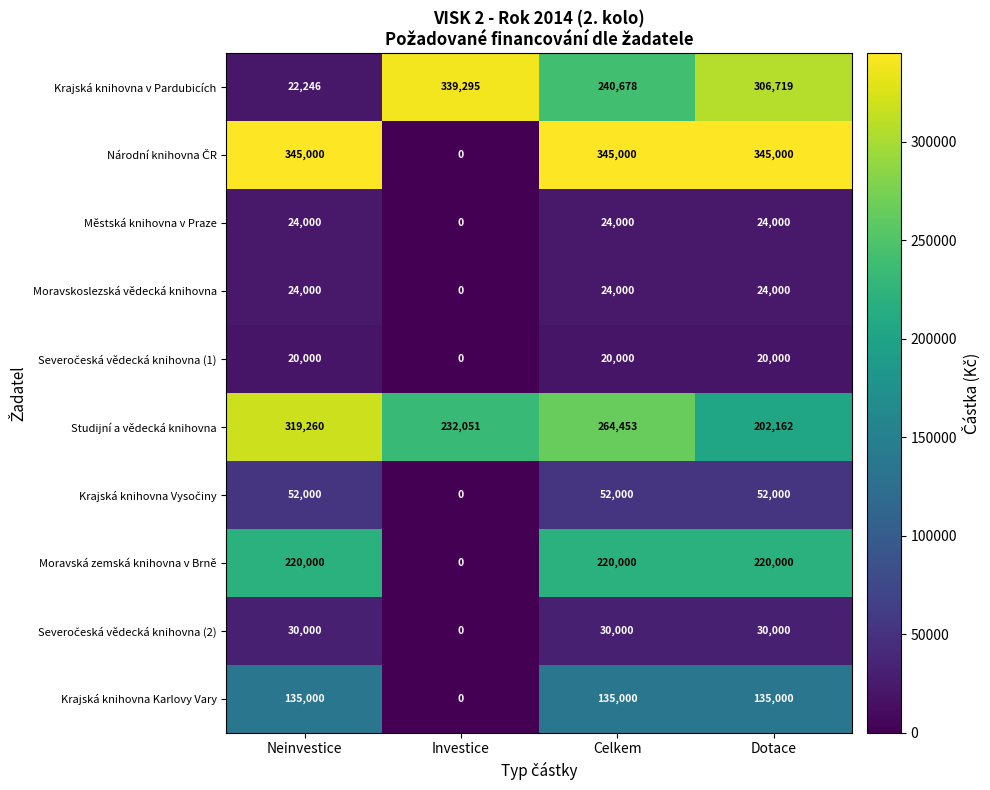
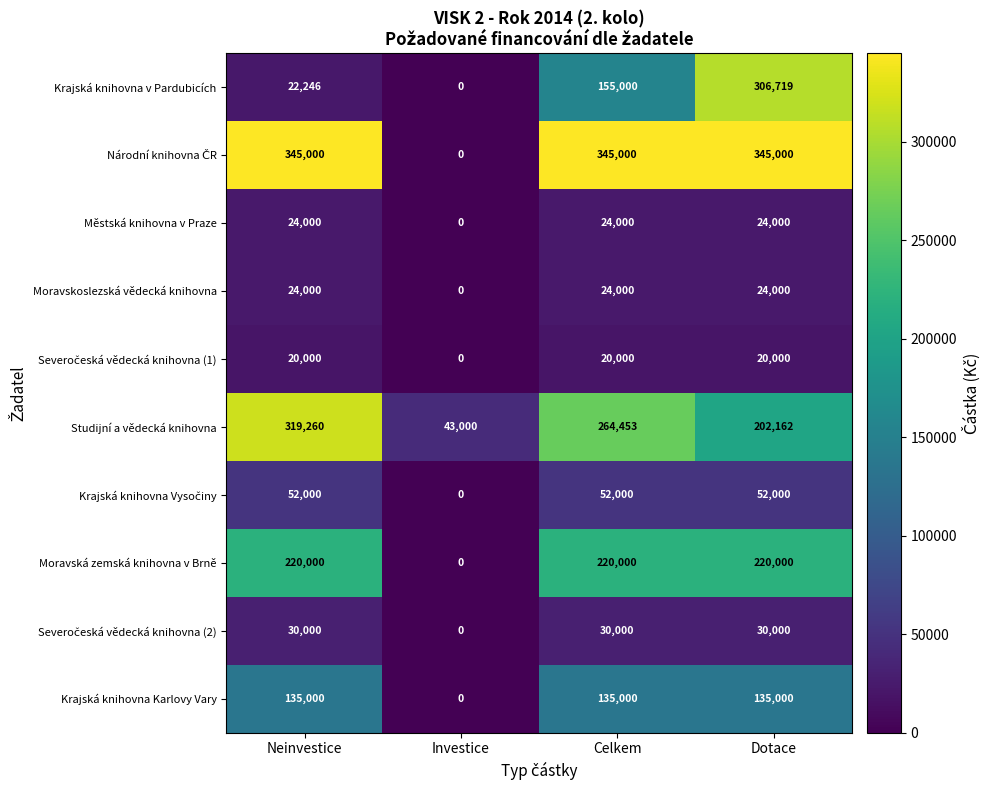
Krajská knihovna v Pardubicích, Investice: 339,295 -> 0
Krajská knihovna v Pardubicích, Celkem: 240,678 -> 155,000
Studijní a vědecká knihovna, Investice: 232,051 -> 43,000
